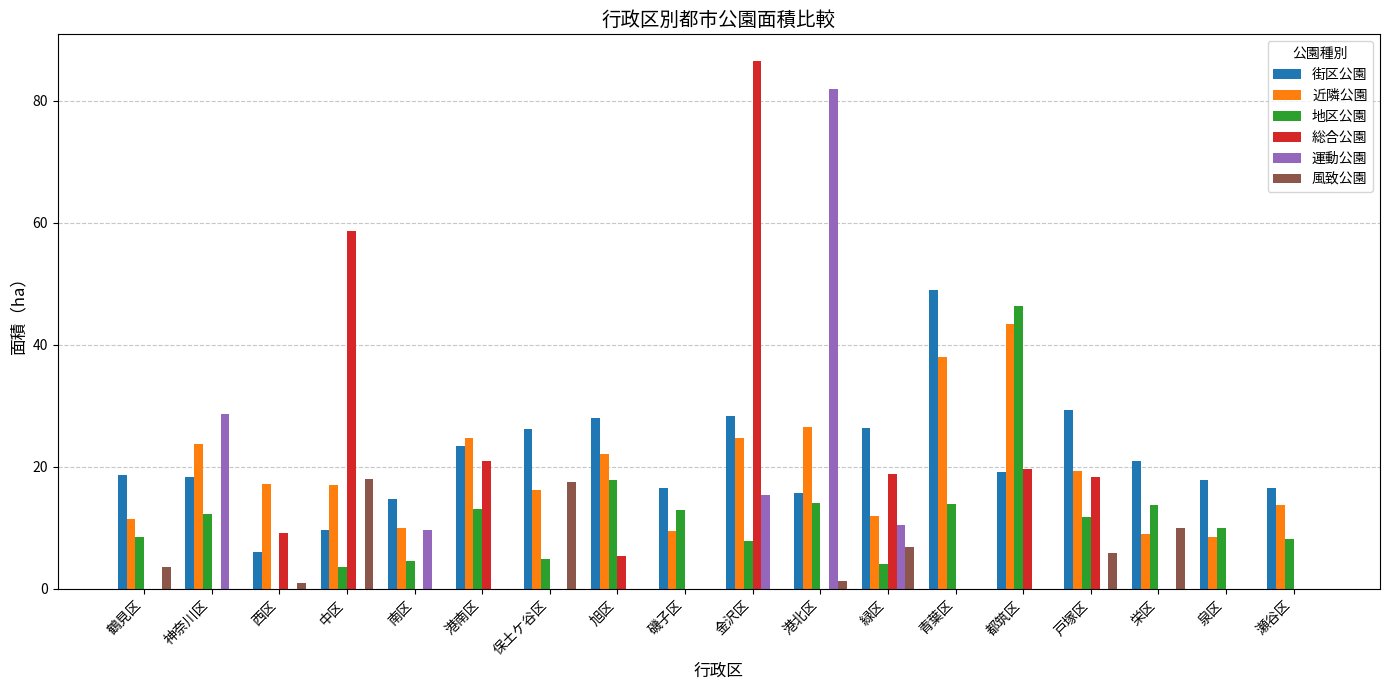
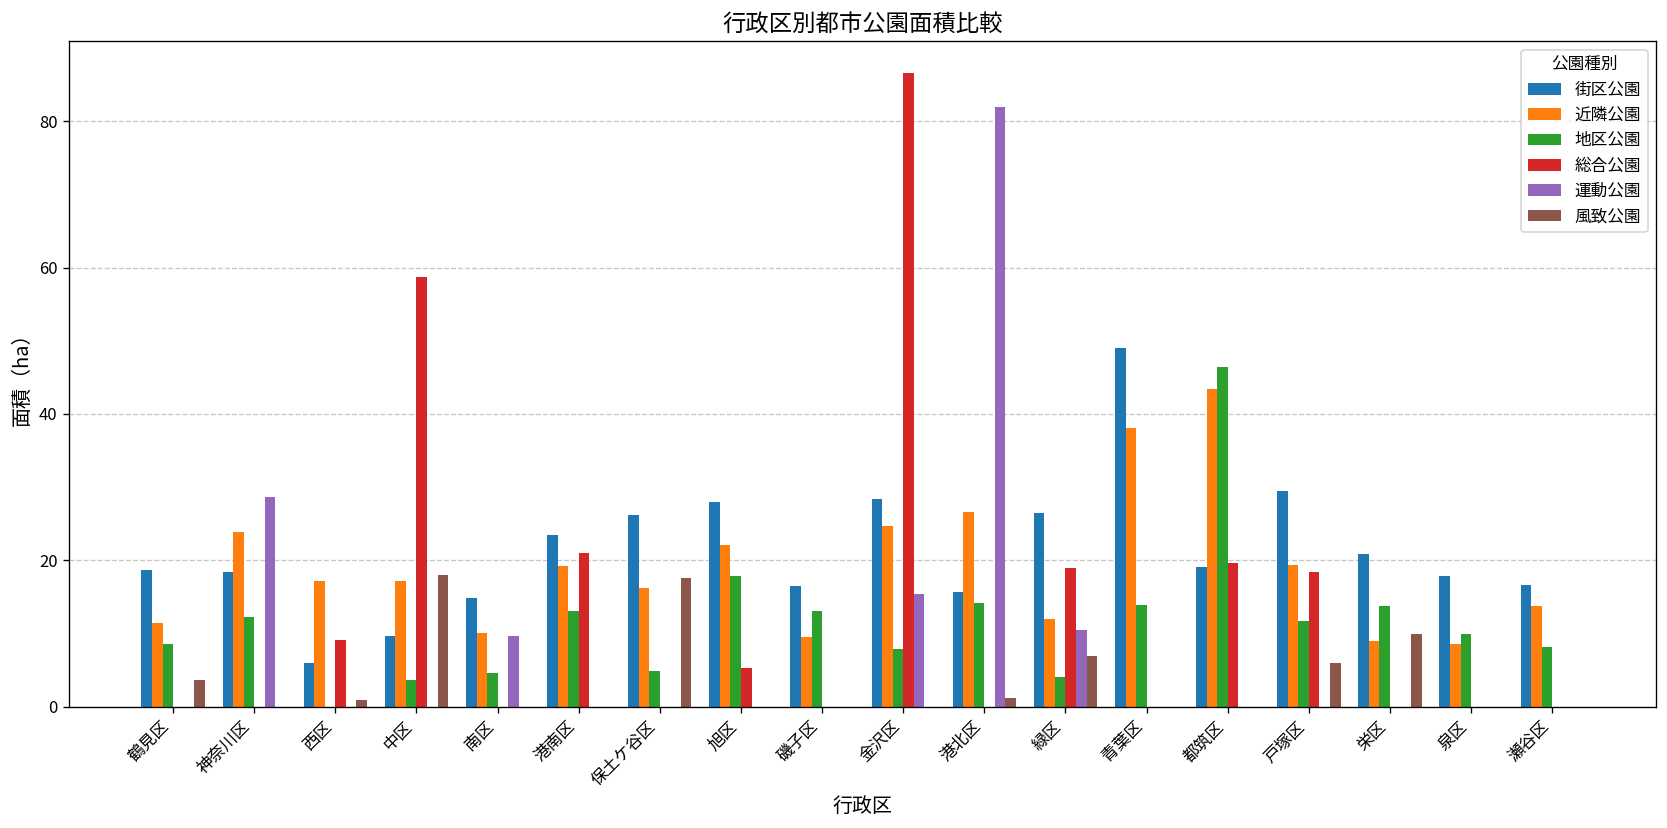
近隣公園, 港南区: 25 -> 19
